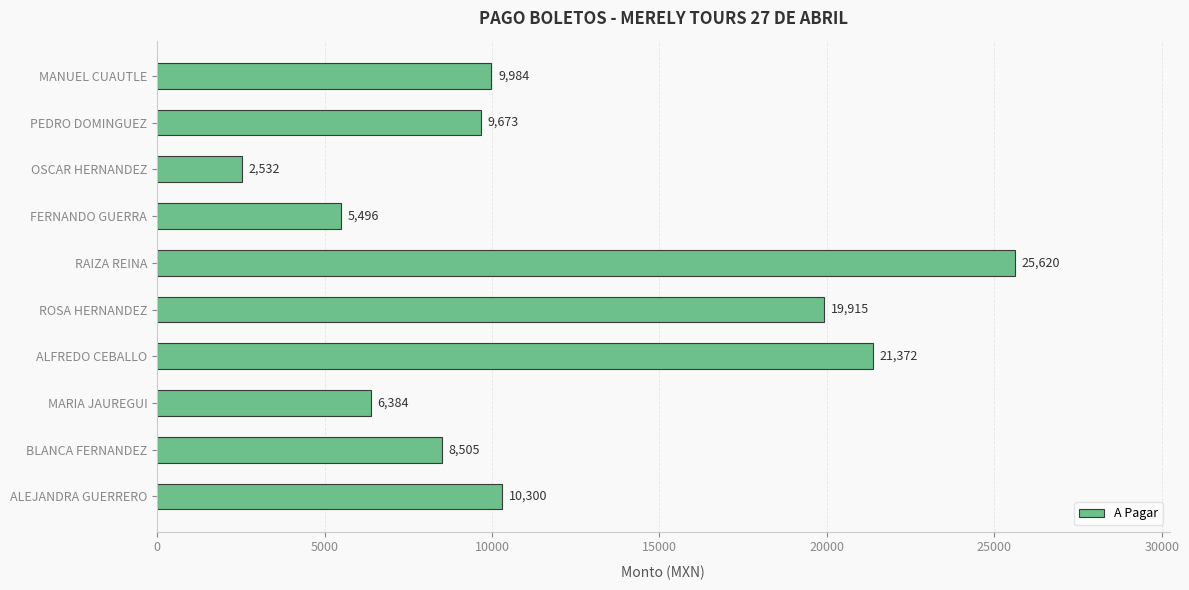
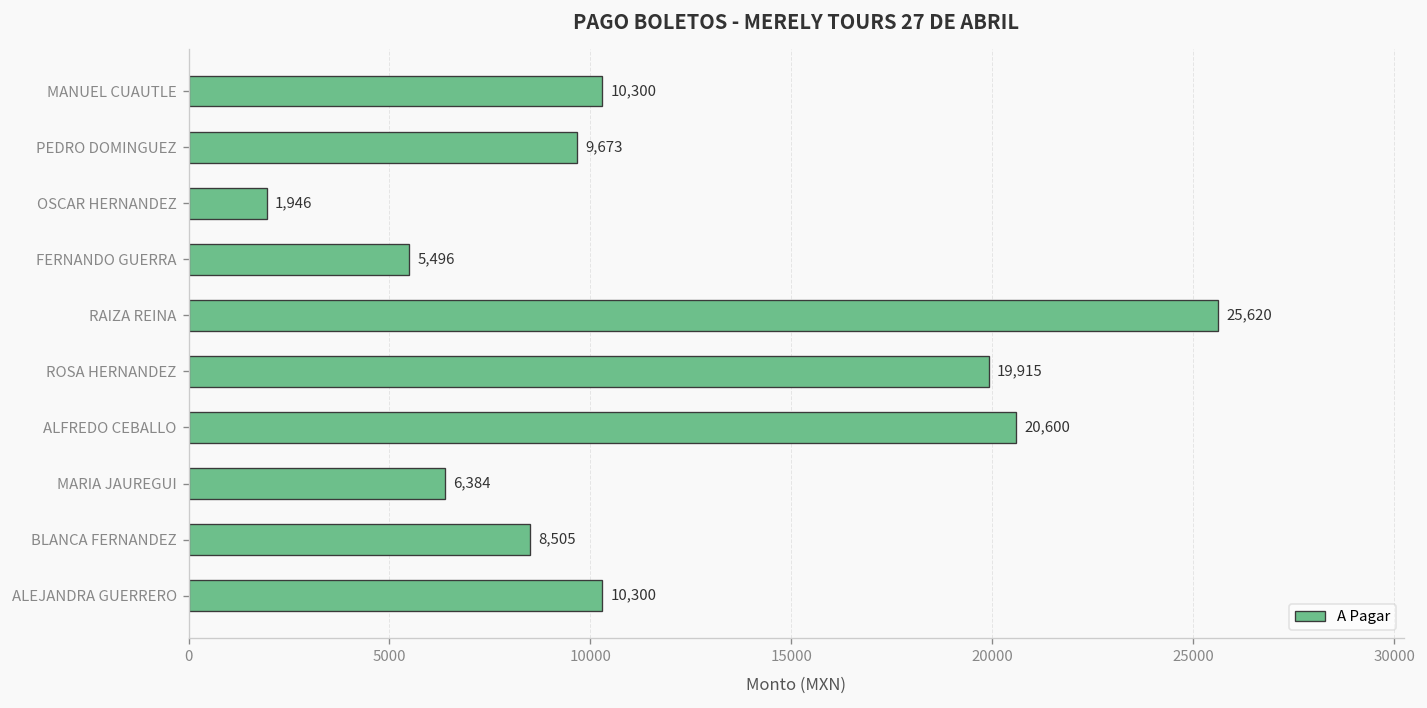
MANUEL CUAUTLE: 9,984 -> 10,300
OSCAR HERNANDEZ: 2,532 -> 1,946
ALFREDO CEBALLO: 21,372 -> 20,600
